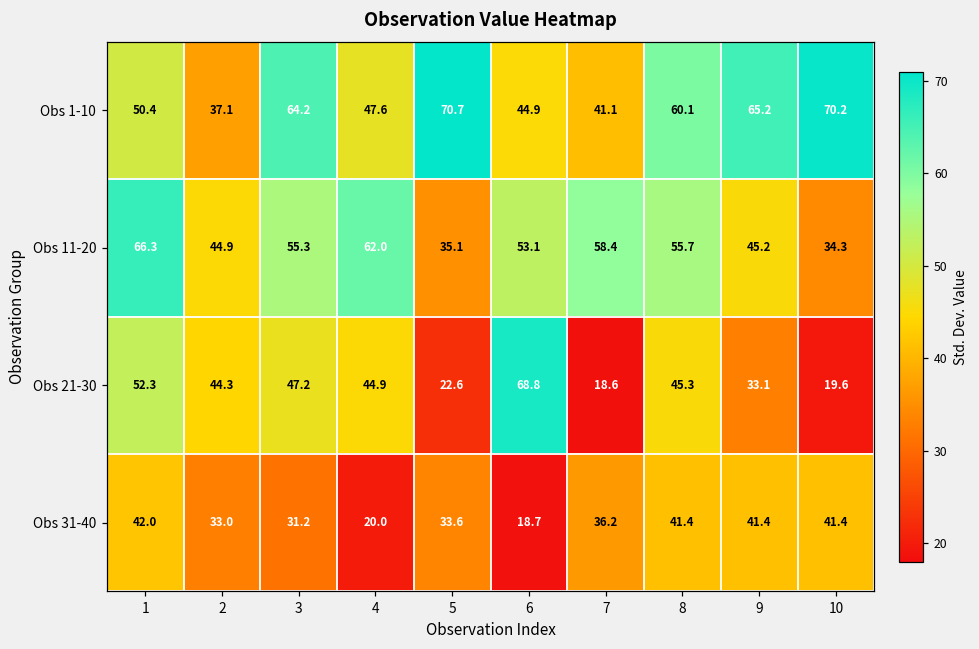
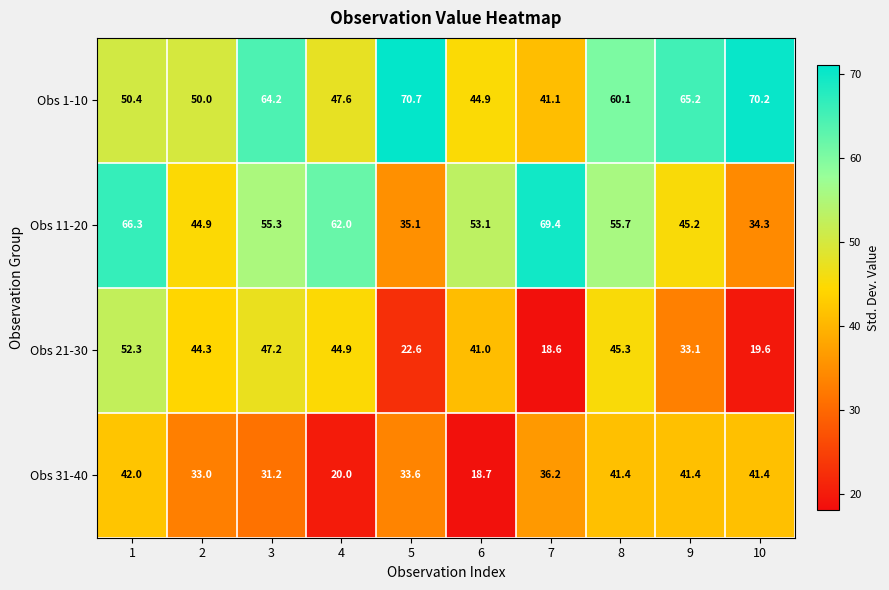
Obs 1-10, 2: 37.1 -> 50.0
Obs 11-20, 7: 58.4 -> 69.4
Obs 21-30, 6: 68.8 -> 41.0
